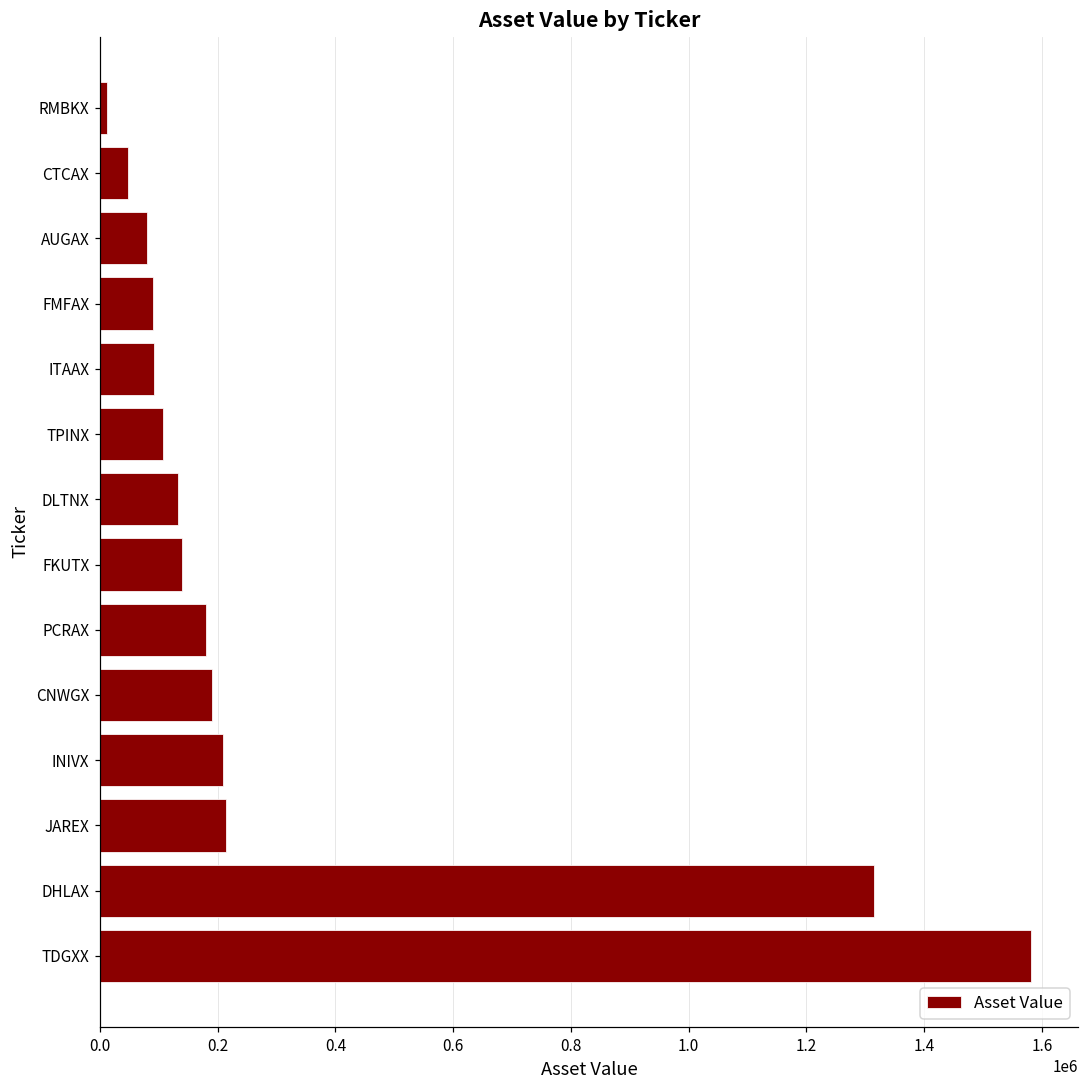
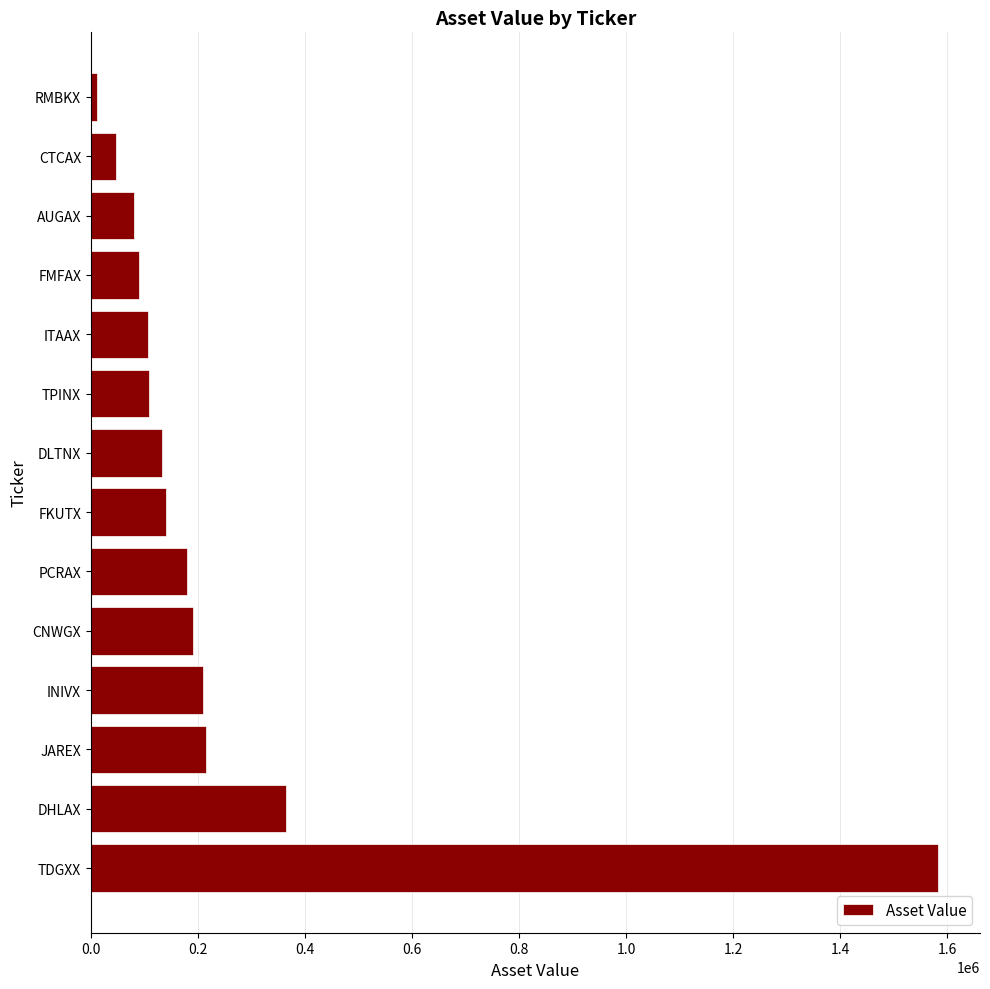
ITAAX: 90000 -> 110000
DHLAX: 1320000 -> 370000
